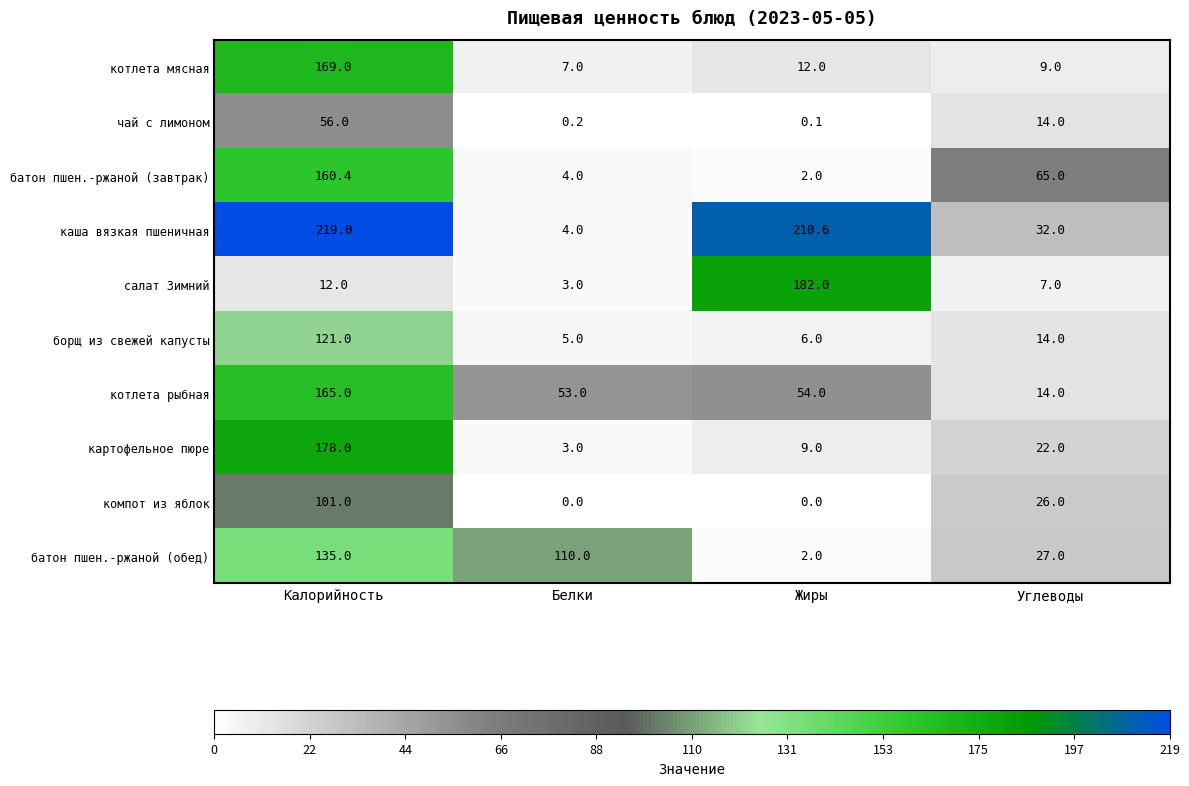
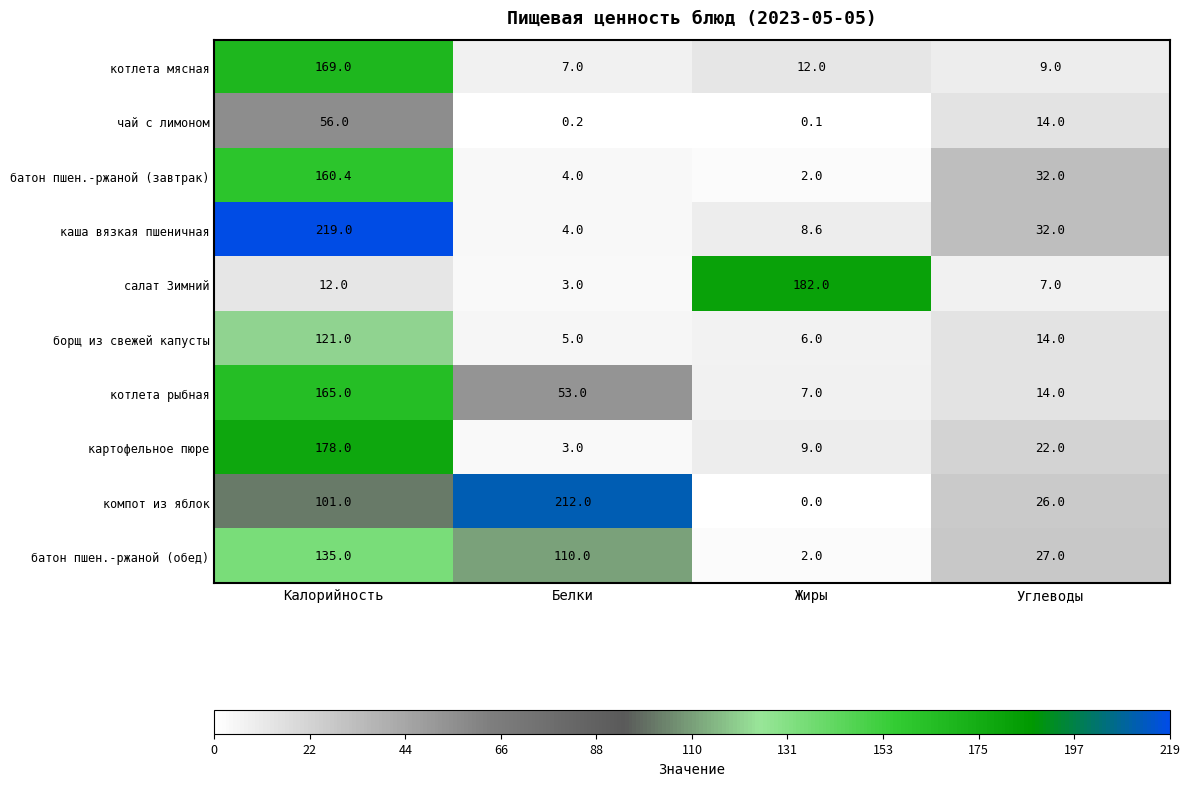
батон пшен.-ржаной (завтрак), Углеводы: 65.0 -> 32.0
каша вязкая пшеничная, Жиры: 210.6 -> 8.6
котлета рыбная, Жиры: 54.0 -> 7.0
компот из яблок, Белки: 0.0 -> 212.0
